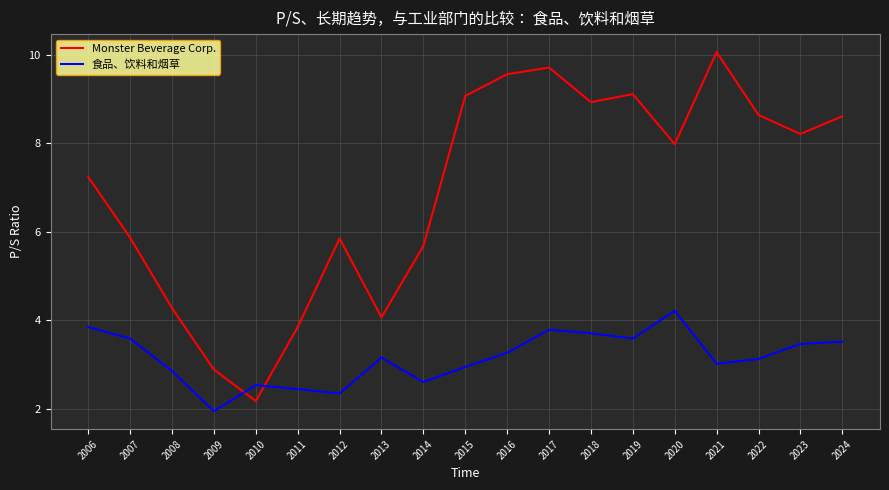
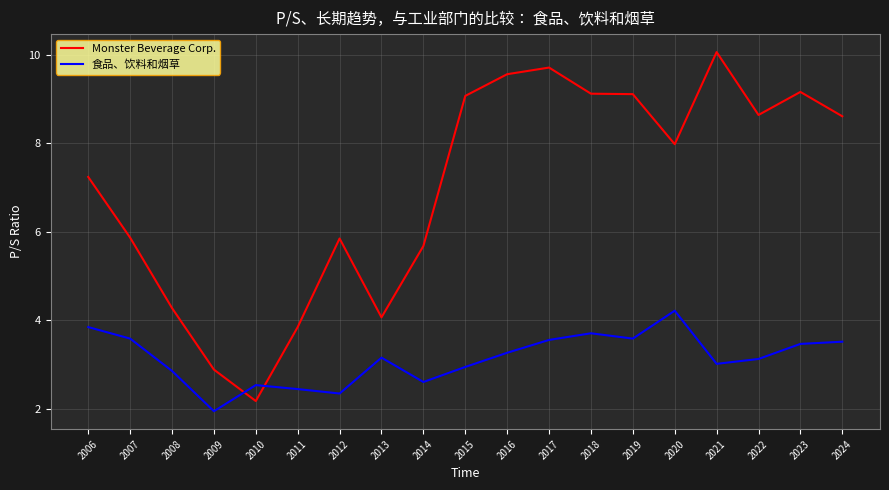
食品、饮料和烟草, 2017: 3.8 -> 3.6
Monster Beverage Corp., 2018: 8.9 -> 9.1
Monster Beverage Corp., 2023: 8.2 -> 9.2
